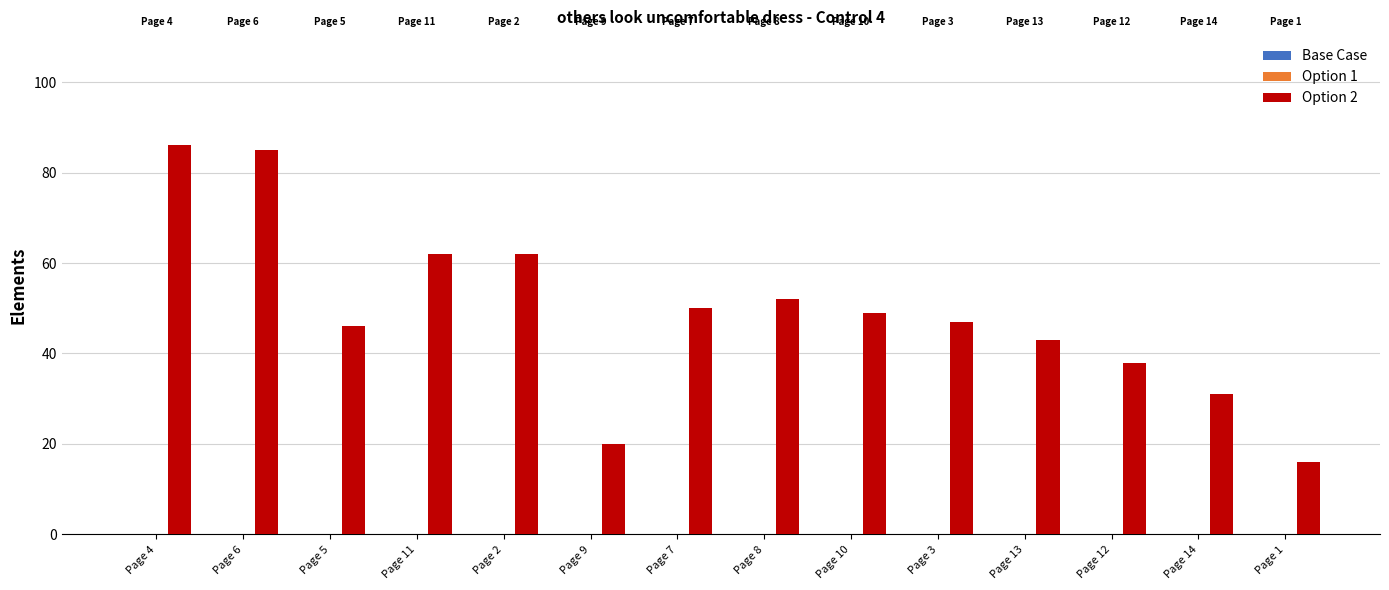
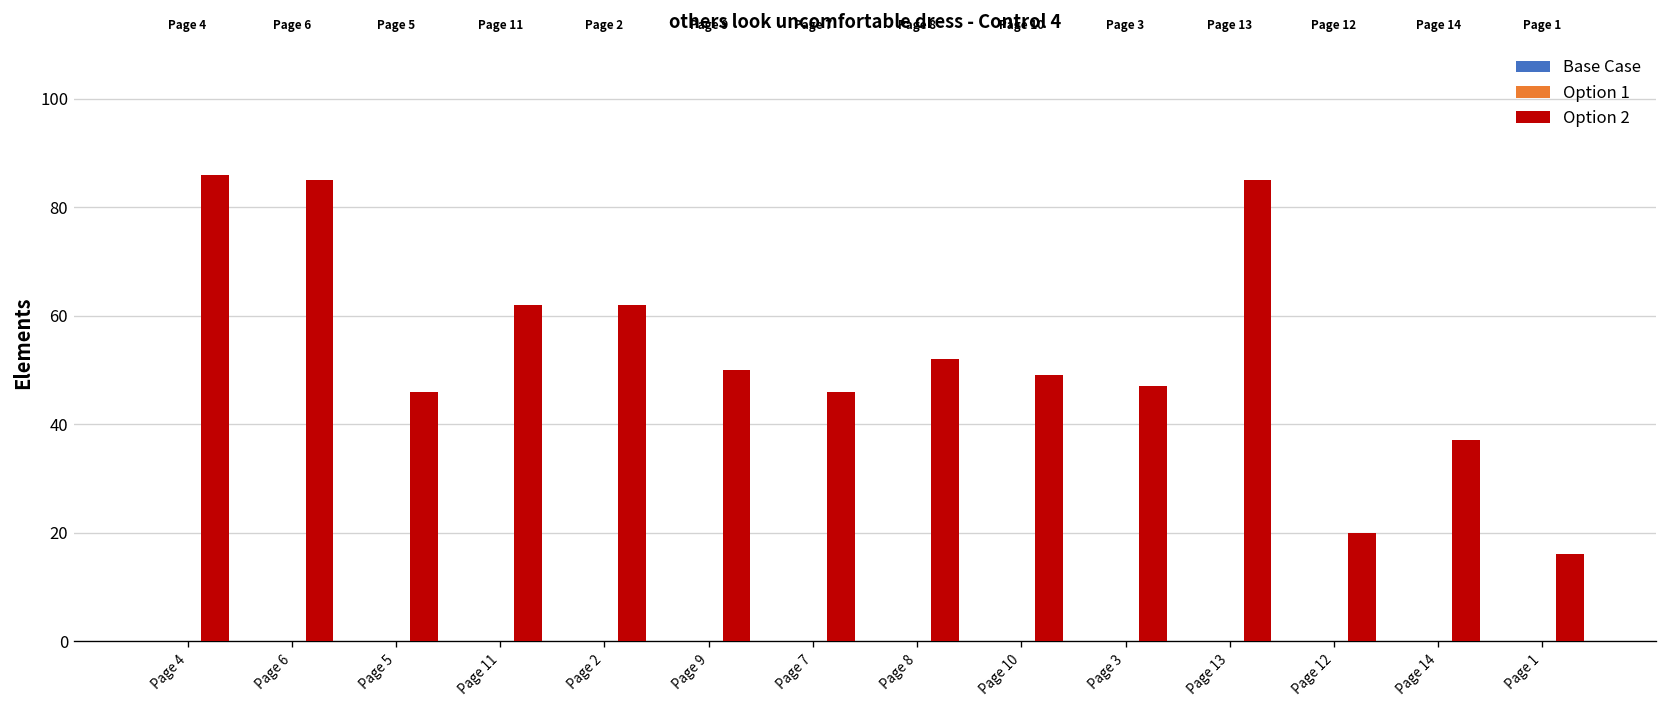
Option 2, Page 9: 20 -> 50
Option 2, Page 7: 50 -> 46
Option 2, Page 13: 43 -> 85
Option 2, Page 12: 38 -> 20
Option 2, Page 14: 31 -> 37
